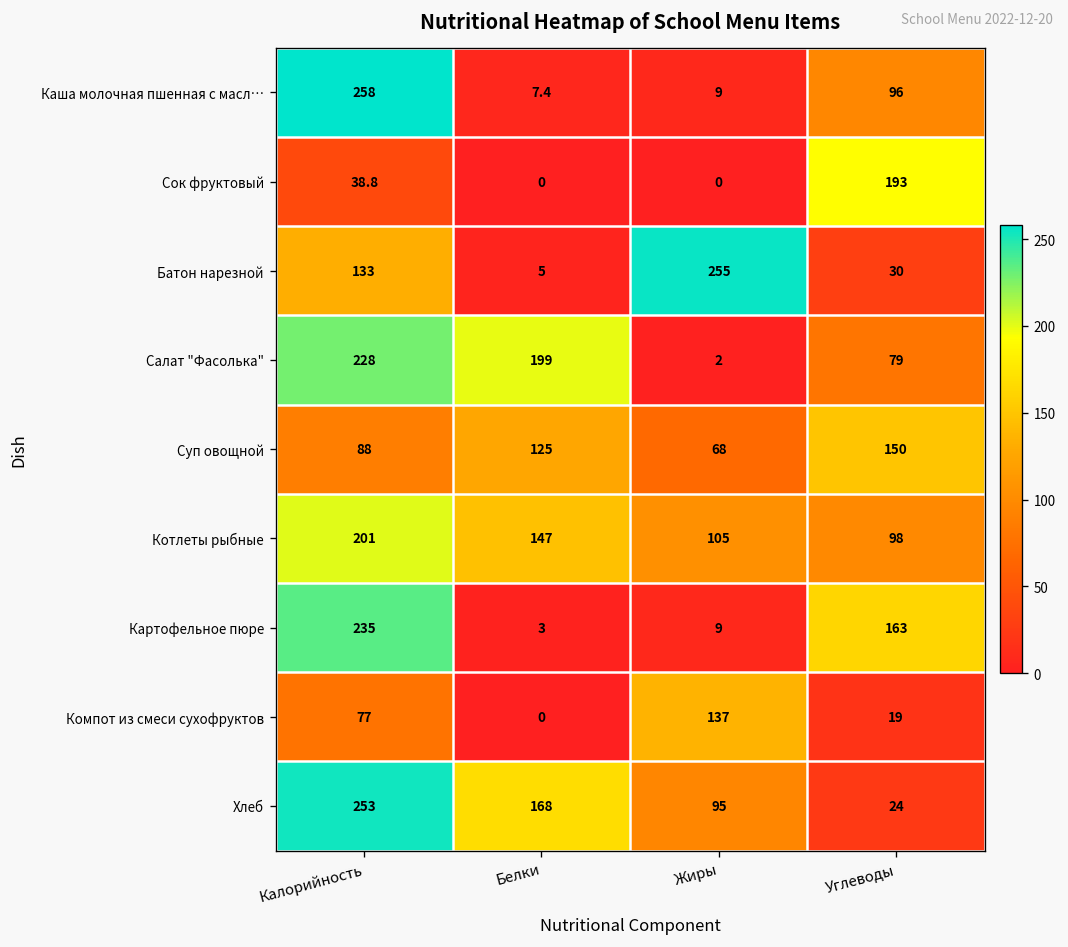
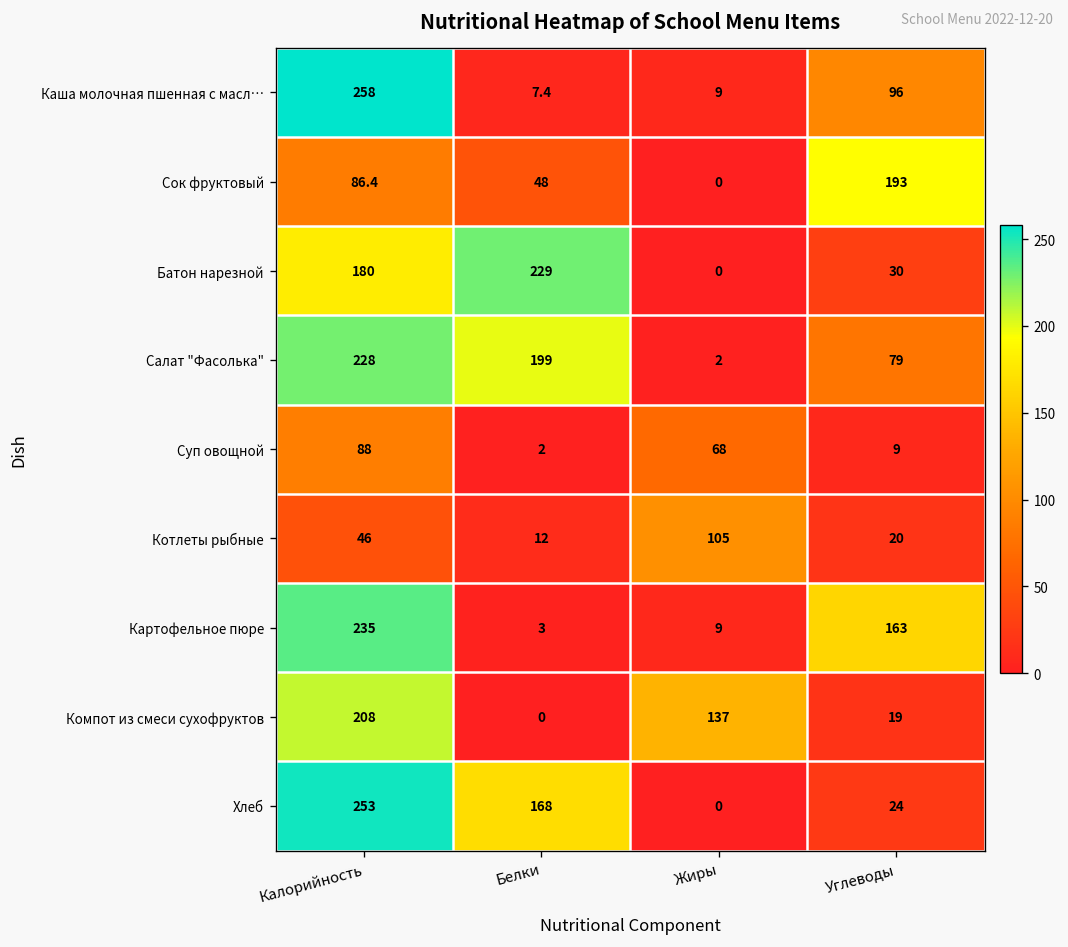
Сок фруктовый, Калорийность: 38.8 -> 86.4
Сок фруктовый, Белки: 0 -> 48
Батон нарезной, Калорийность: 133 -> 180
Батон нарезной, Белки: 5 -> 229
Батон нарезной, Жиры: 255 -> 0
Суп овощной, Белки: 125 -> 2
Суп овощной, Углеводы: 150 -> 9
Котлеты рыбные, Калорийность: 201 -> 46
Котлеты рыбные, Белки: 147 -> 12
Котлеты рыбные, Углеводы: 98 -> 20
Компот из смеси сухофруктов, Калорийность: 77 -> 208
Хлеб, Жиры: 95 -> 0
